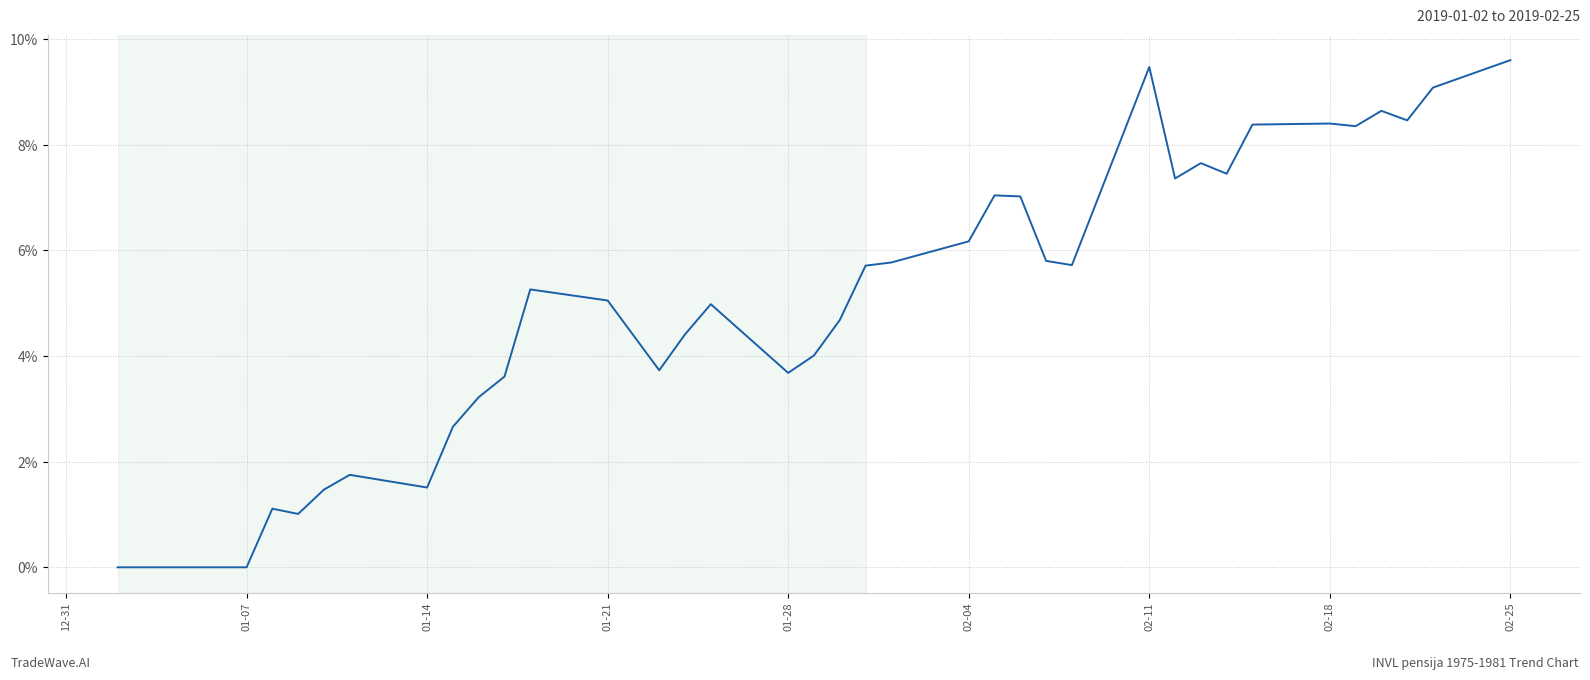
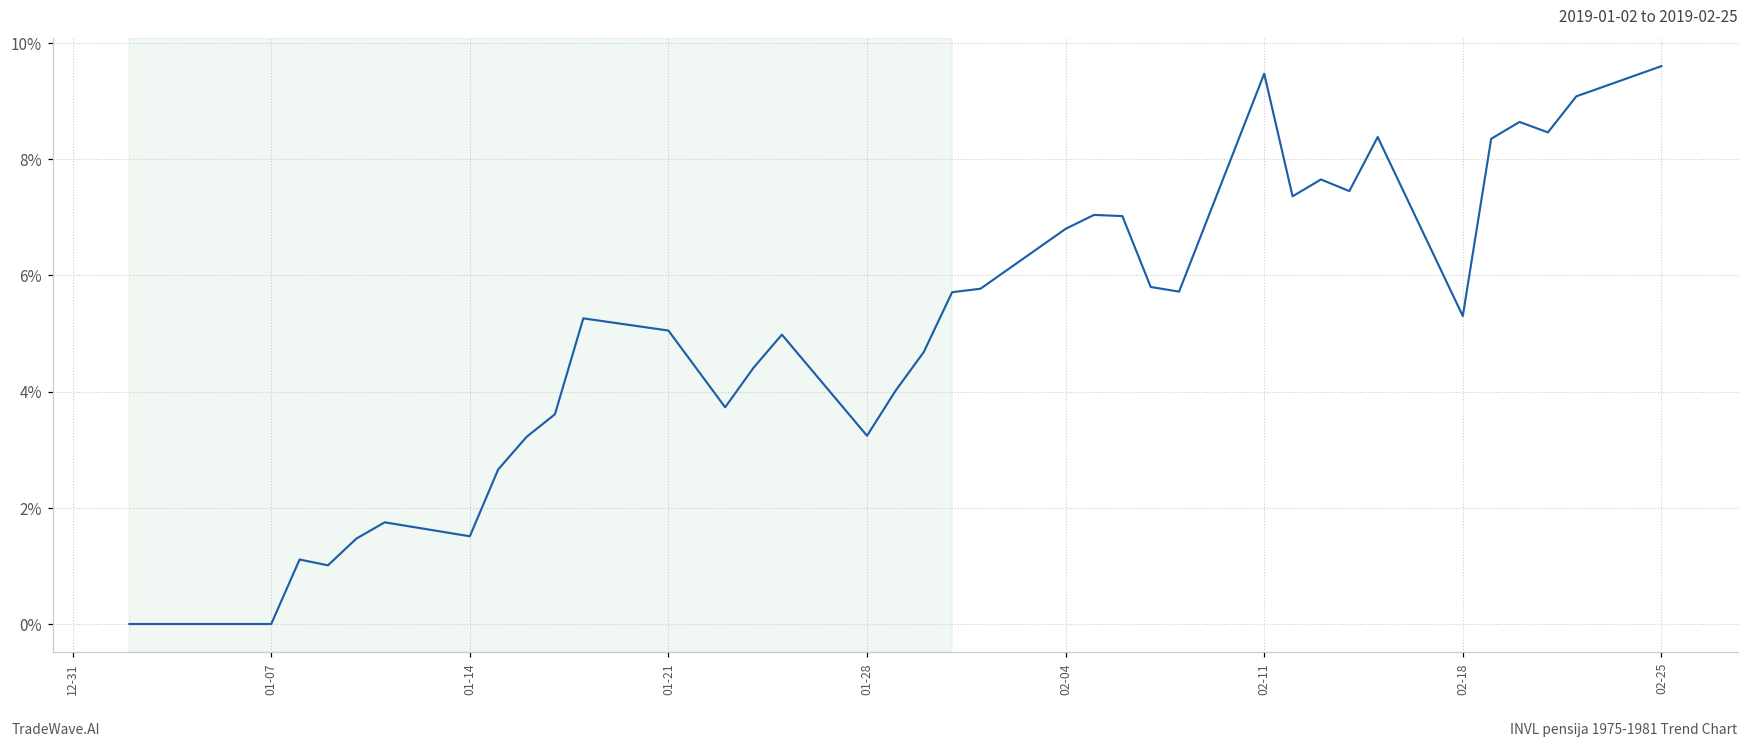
01-28: 3.7% -> 3.2%
02-04: 6.2% -> 6.8%
02-18: 8.4% -> 5.3%
